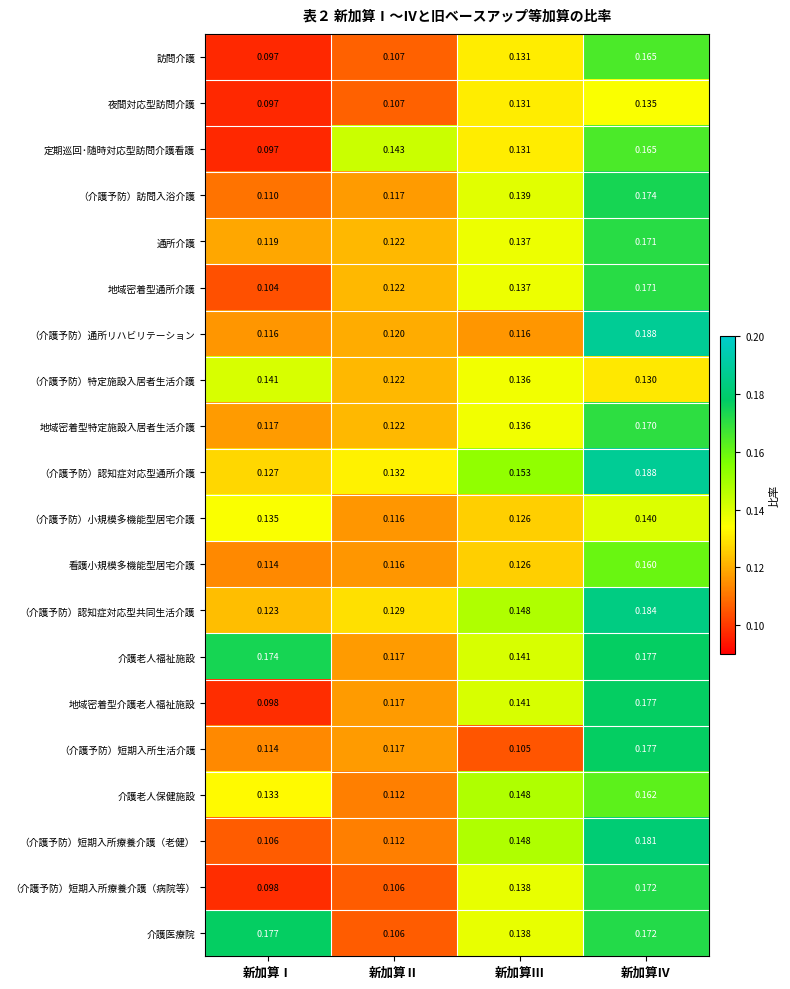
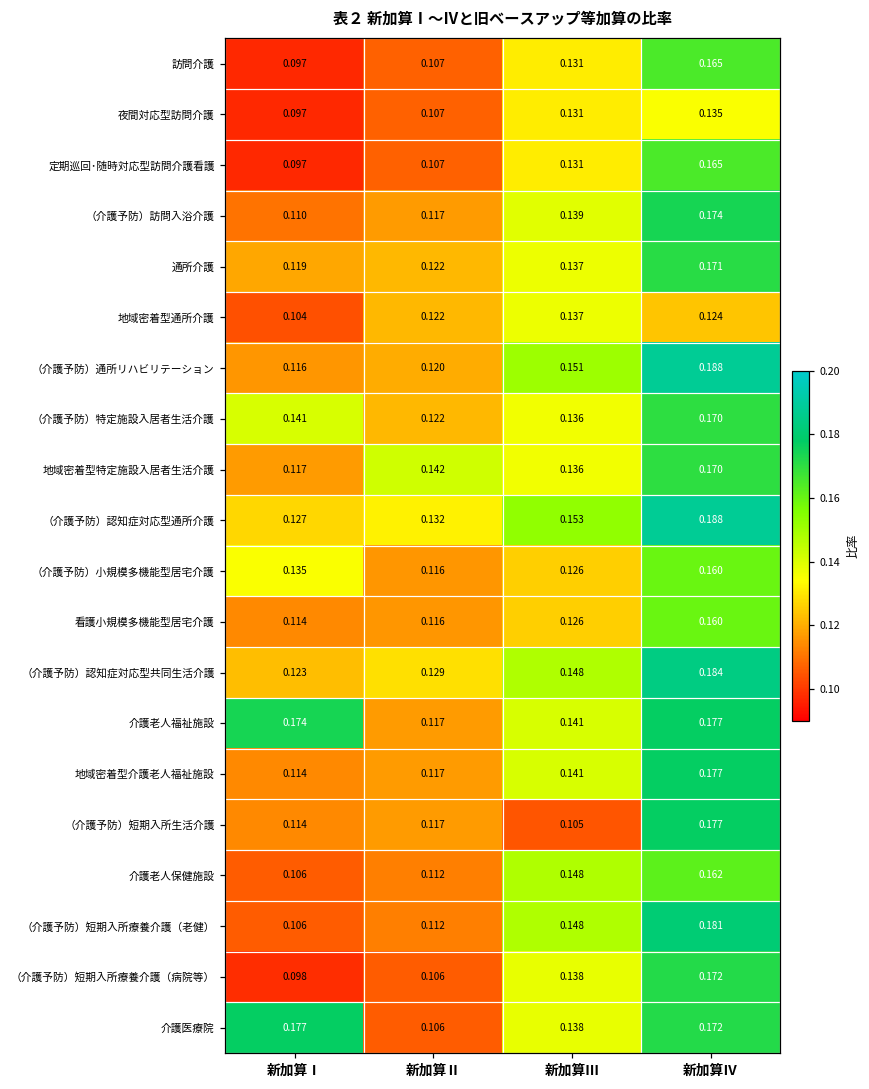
定期巡回･随時対応型訪問介護看護, 新加算Ⅱ: 0.143 -> 0.107
地域密着型通所介護, 新加算Ⅳ: 0.171 -> 0.124
（介護予防）通所リハビリテーション, 新加算Ⅲ: 0.116 -> 0.151
（介護予防）特定施設入居者生活介護, 新加算Ⅳ: 0.130 -> 0.170
地域密着型特定施設入居者生活介護, 新加算Ⅱ: 0.122 -> 0.142
（介護予防）小規模多機能型居宅介護, 新加算Ⅳ: 0.140 -> 0.160
地域密着型介護老人福祉施設, 新加算Ⅰ: 0.098 -> 0.114
介護老人保健施設, 新加算Ⅰ: 0.133 -> 0.106
